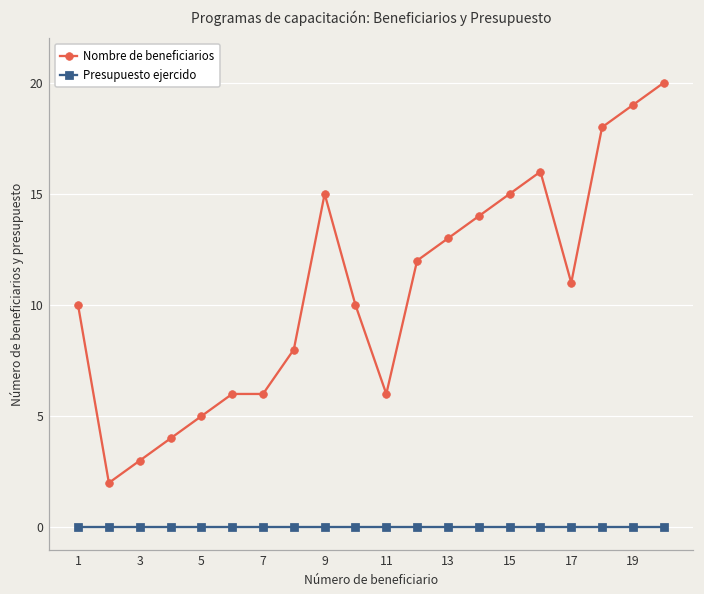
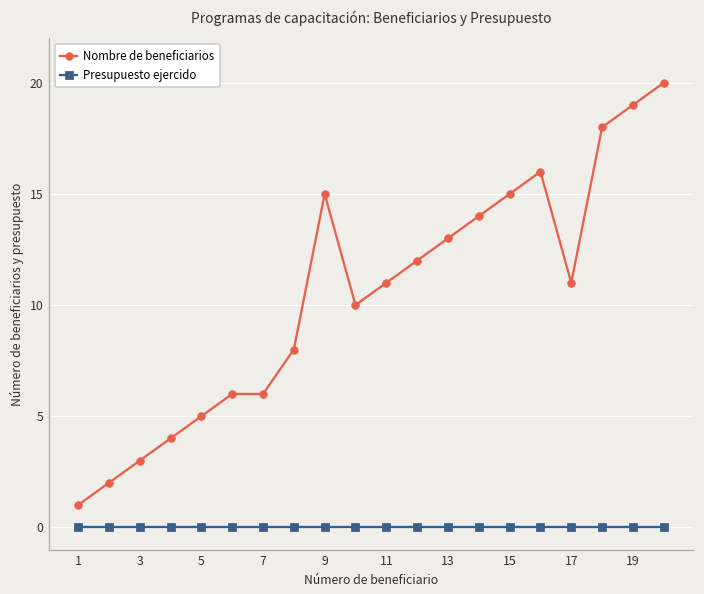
Nombre de beneficiarios, 1: 10 -> 1
Nombre de beneficiarios, 11: 6 -> 11
